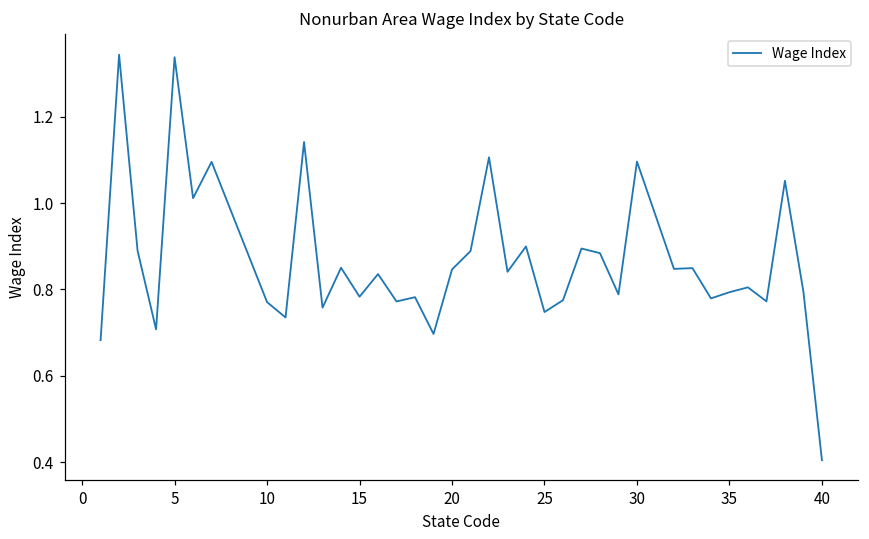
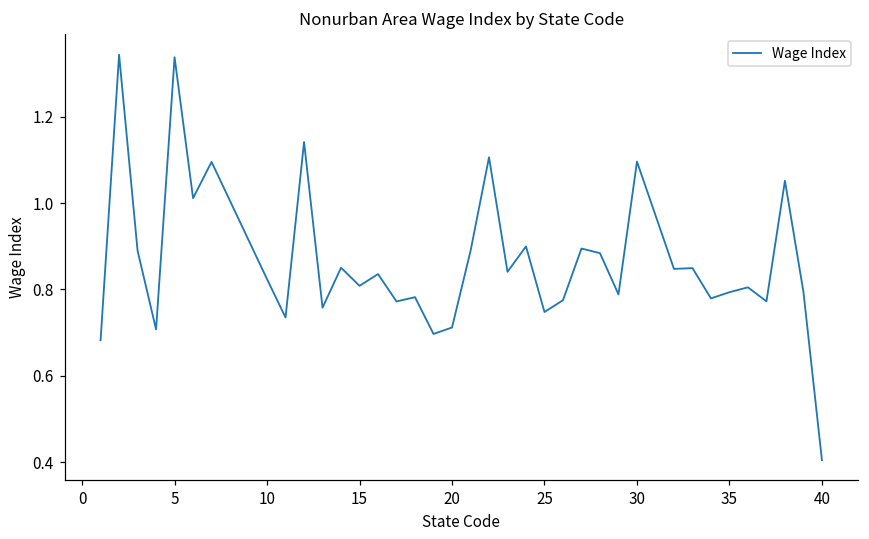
10: 0.77 -> 0.82
15: 0.78 -> 0.81
20: 0.85 -> 0.71
